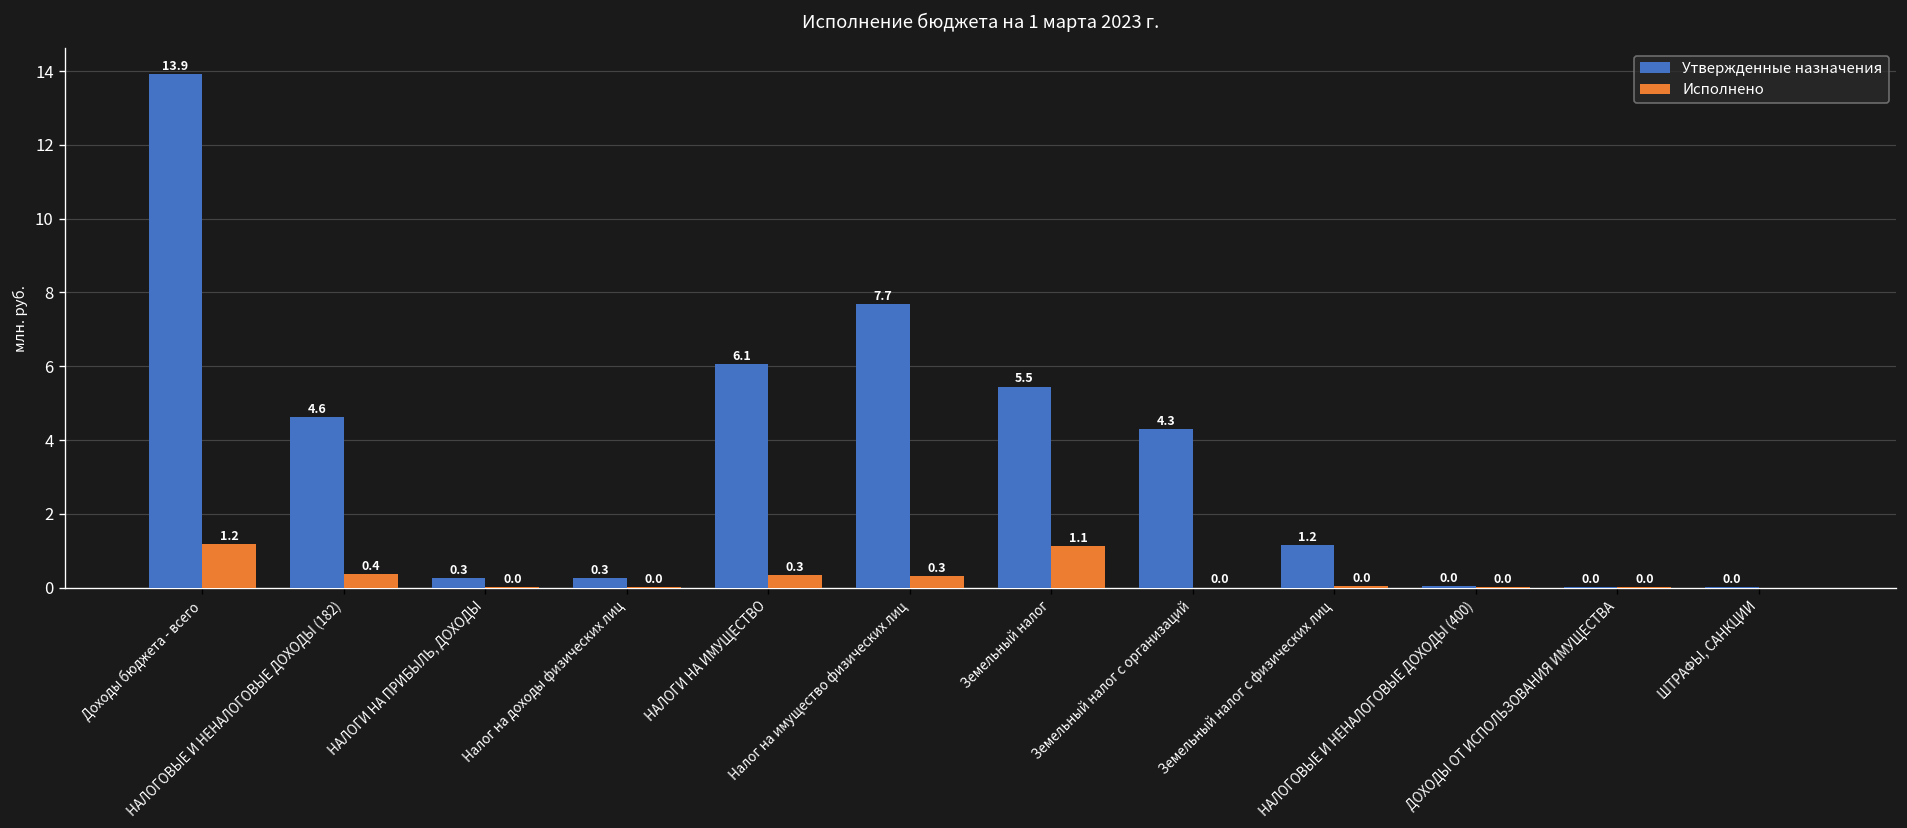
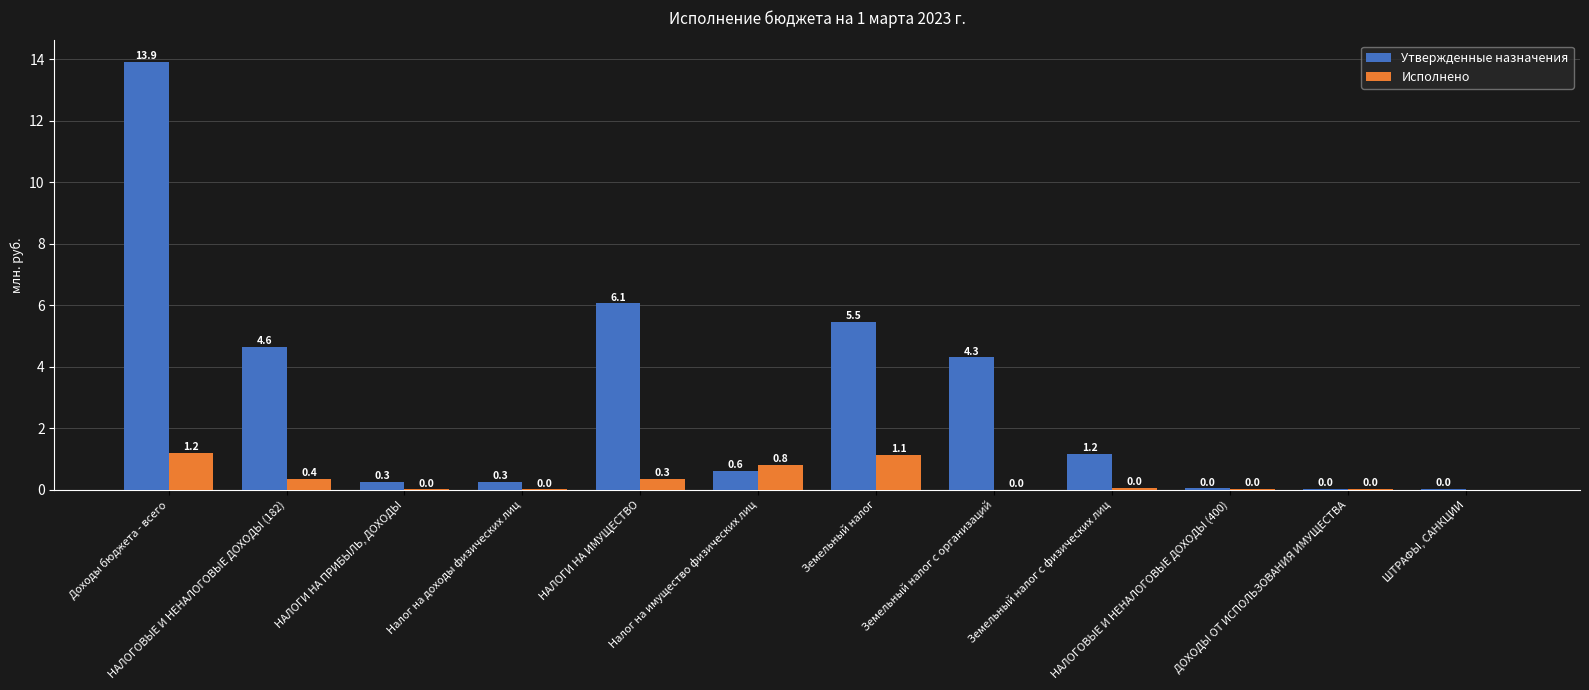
Утвержденные назначения, Налог на имущество физических лиц: 7.7 -> 0.6
Исполнено, Налог на имущество физических лиц: 0.3 -> 0.8
